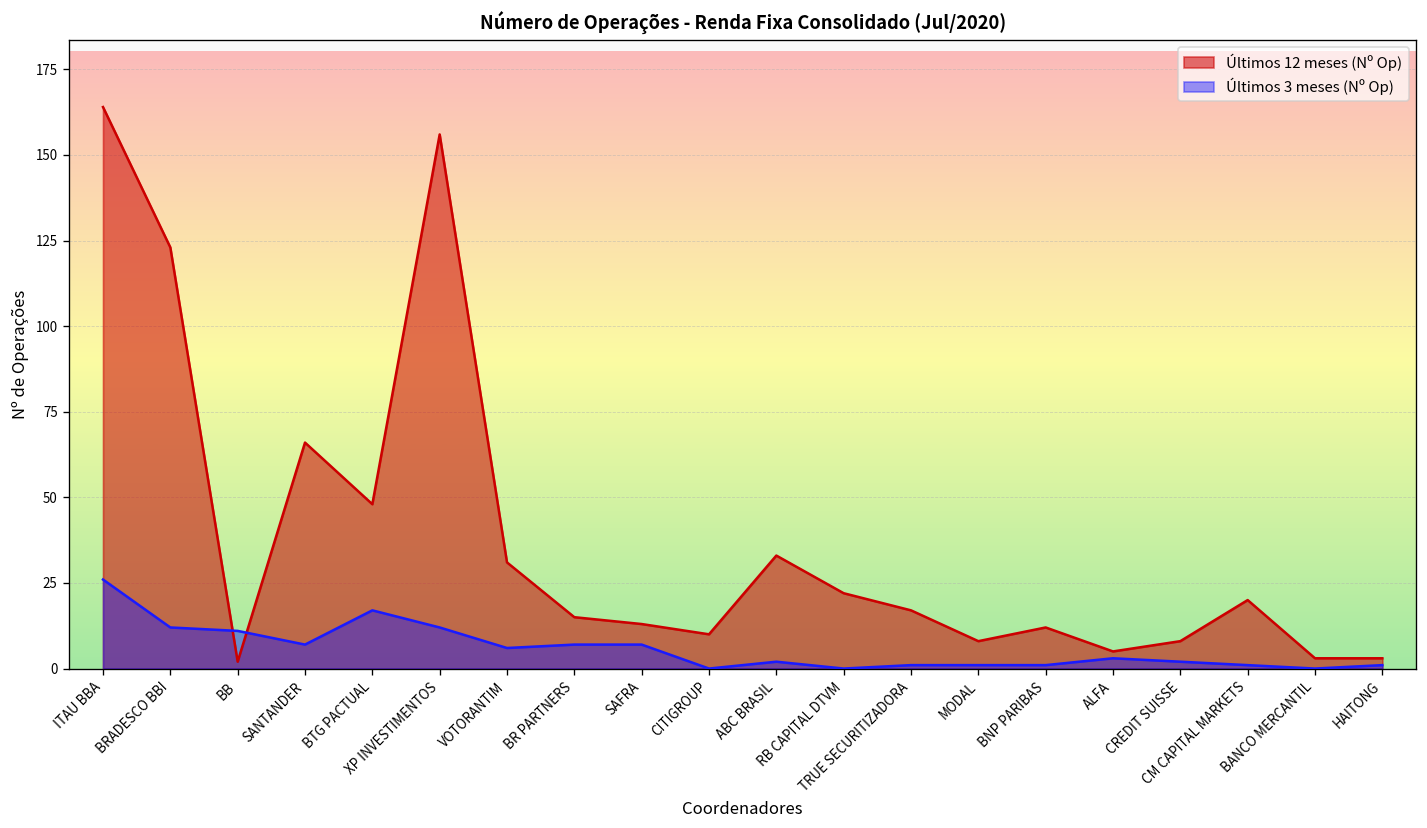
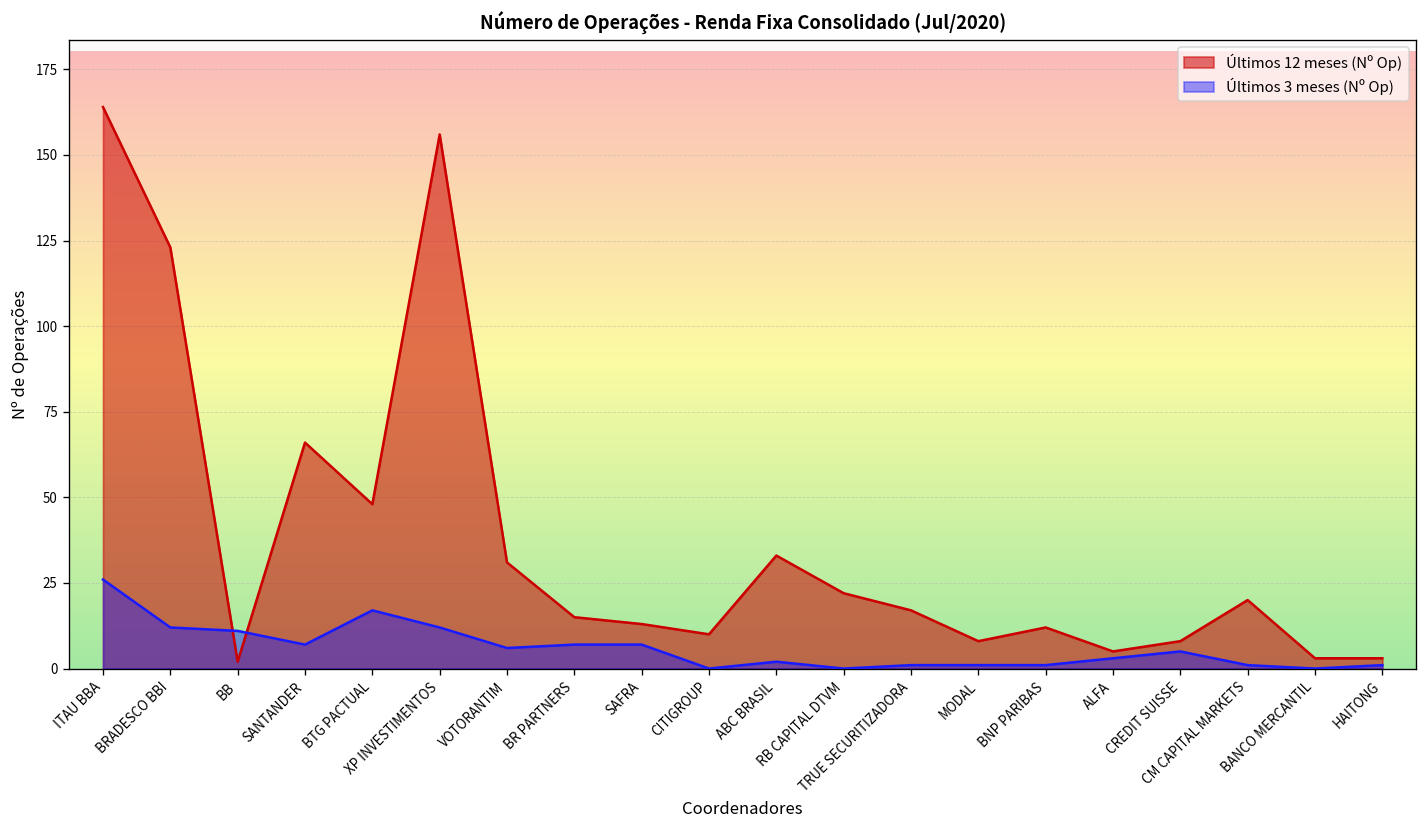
Últimos 3 meses (Nº Op), CREDIT SUISSE: 2 -> 5
